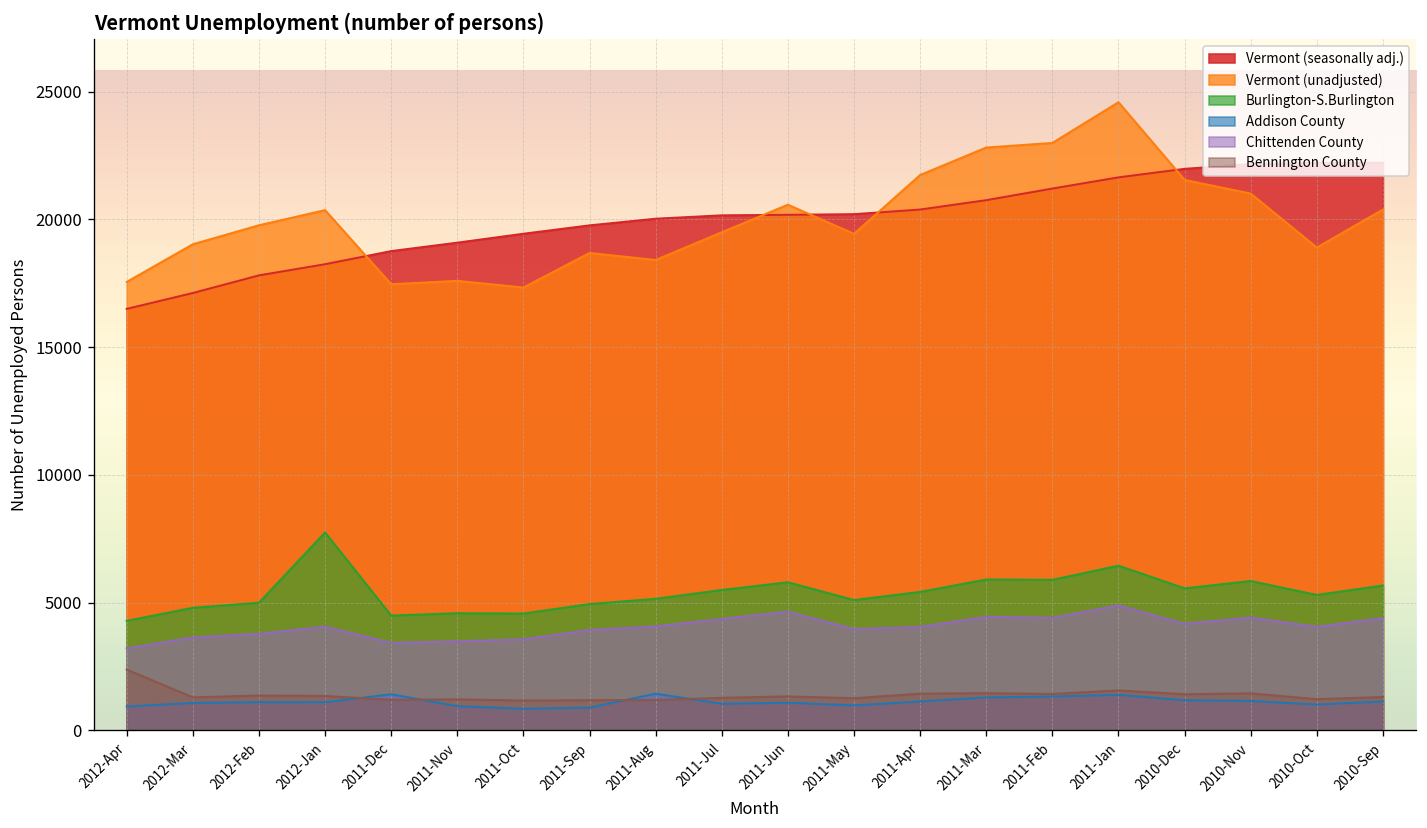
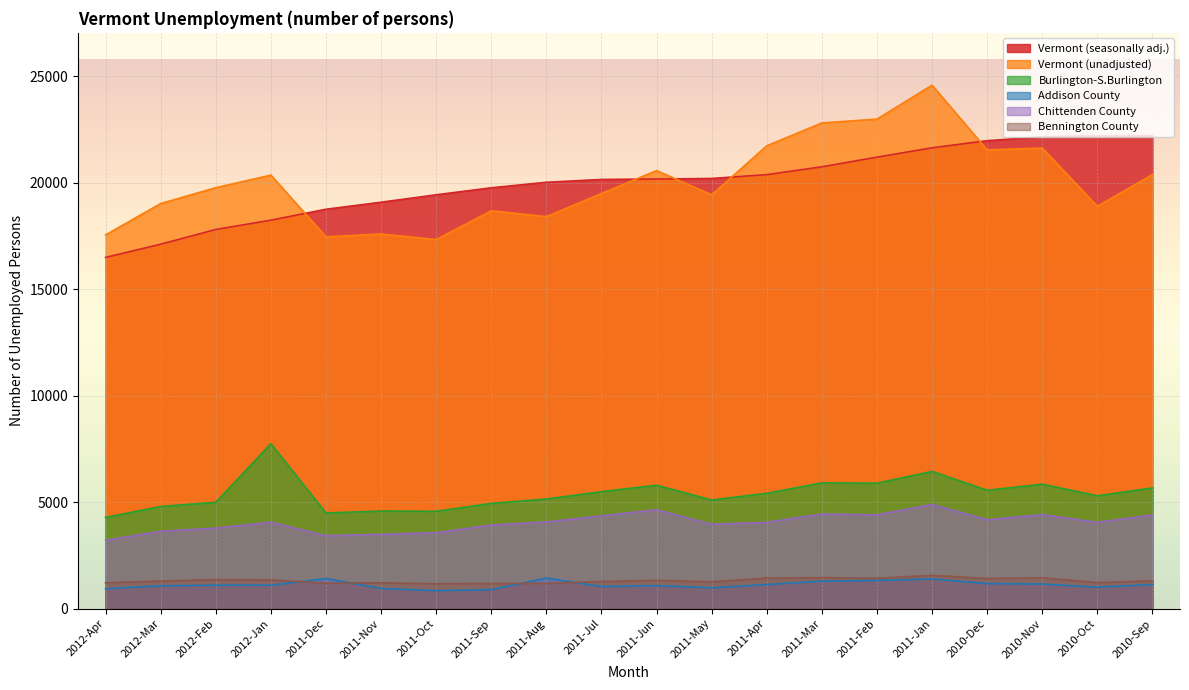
Bennington County, 2012-Apr: 2400 -> 1200
Vermont (unadjusted), 2010-Nov: 21000 -> 21600
